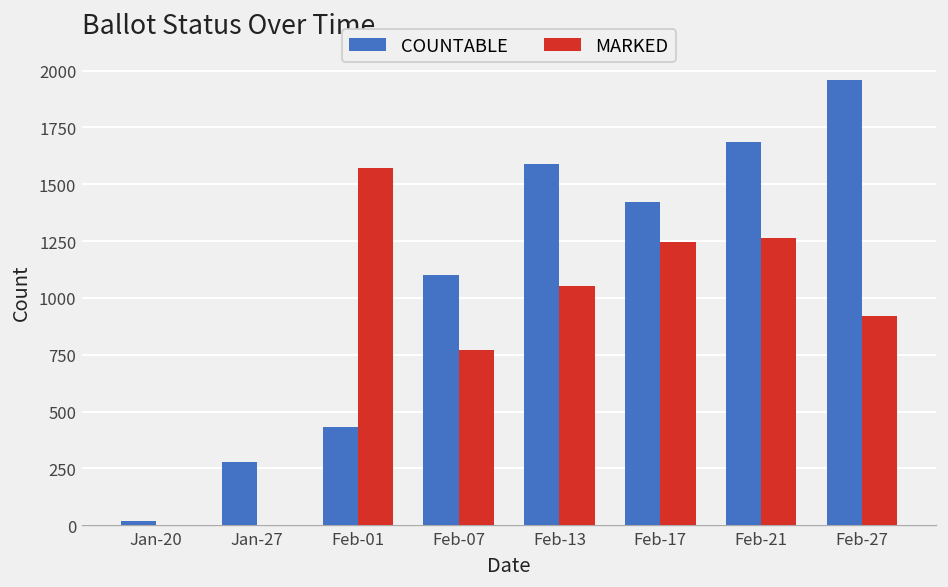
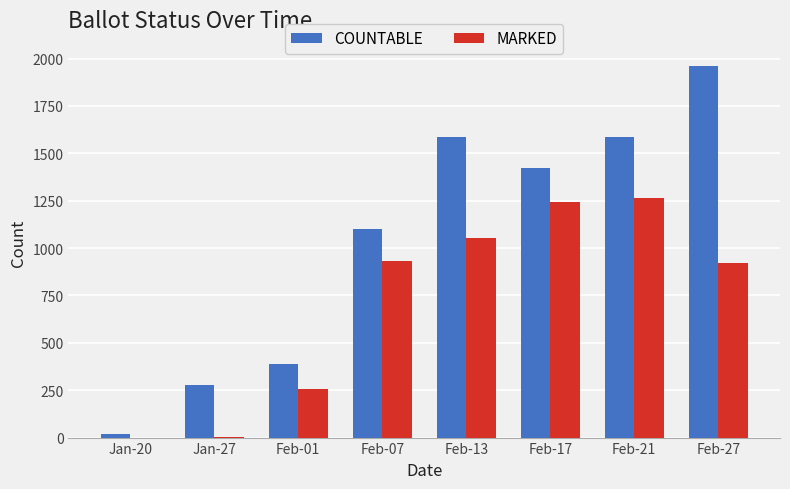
COUNTABLE, Feb-01: 430 -> 390
MARKED, Feb-01: 1570 -> 260
MARKED, Feb-07: 770 -> 930
COUNTABLE, Feb-21: 1690 -> 1590
